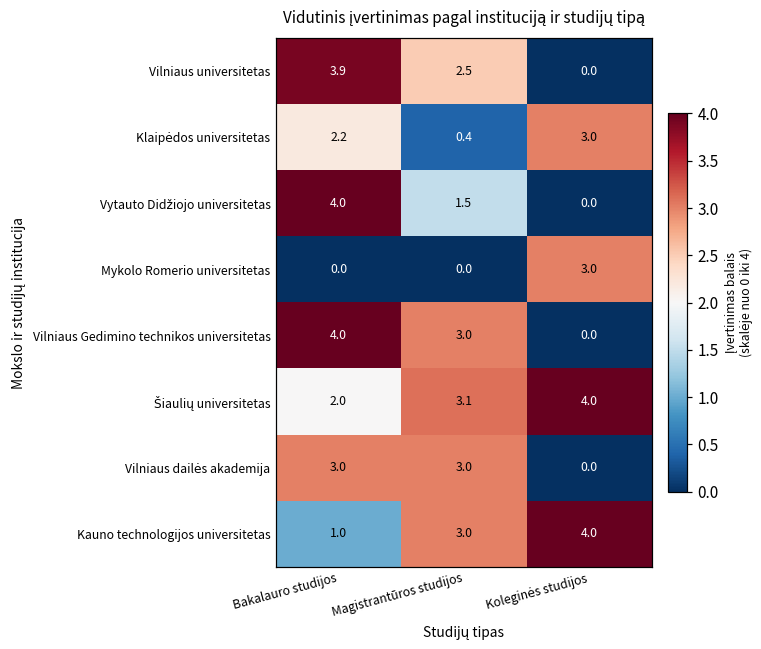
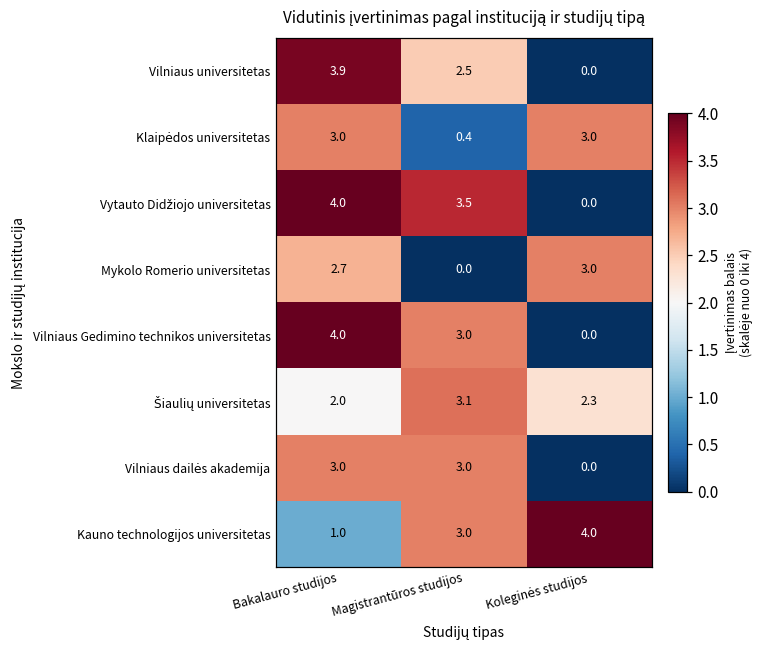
Klaipėdos universitetas, Bakalauro studijos: 2.2 -> 3.0
Vytauto Didžiojo universitetas, Magistrantūros studijos: 1.5 -> 3.5
Mykolo Romerio universitetas, Bakalauro studijos: 0.0 -> 2.7
Šiaulių universitetas, Koleginės studijos: 4.0 -> 2.3
